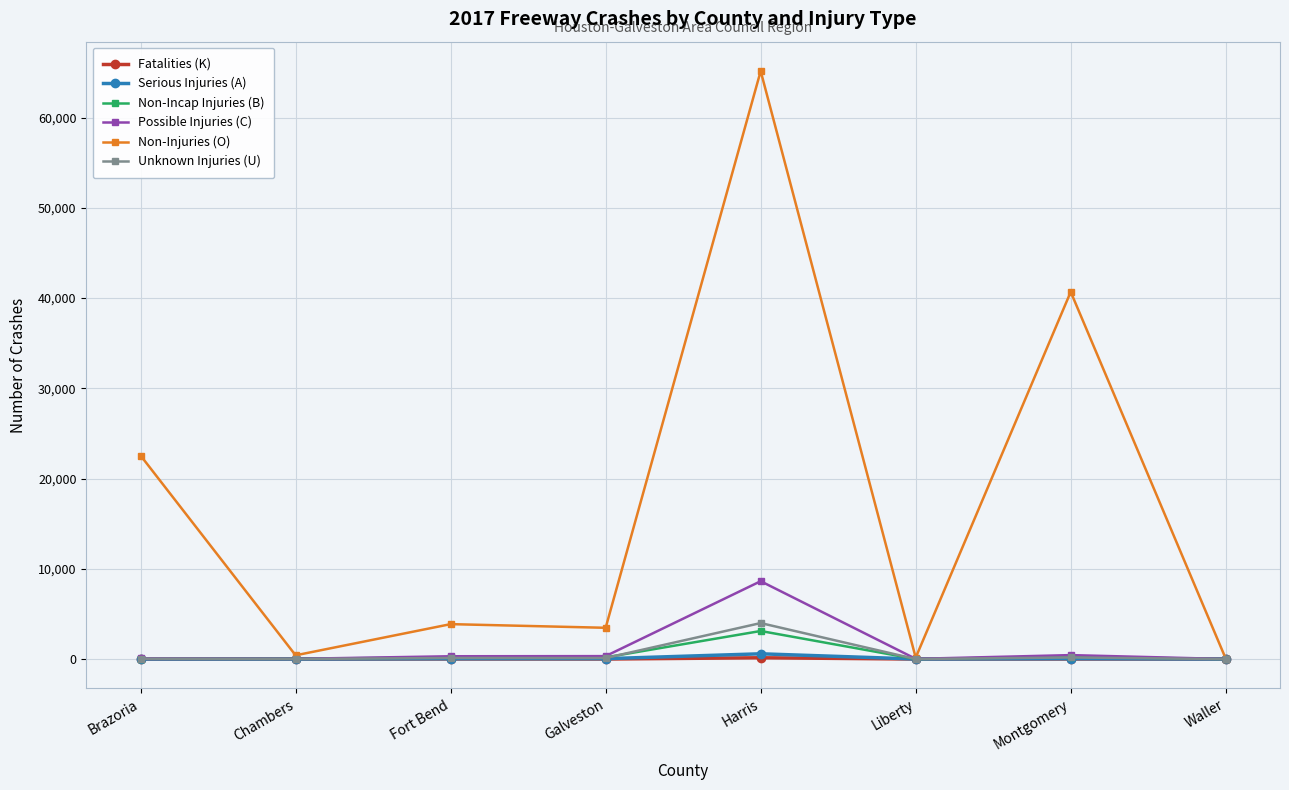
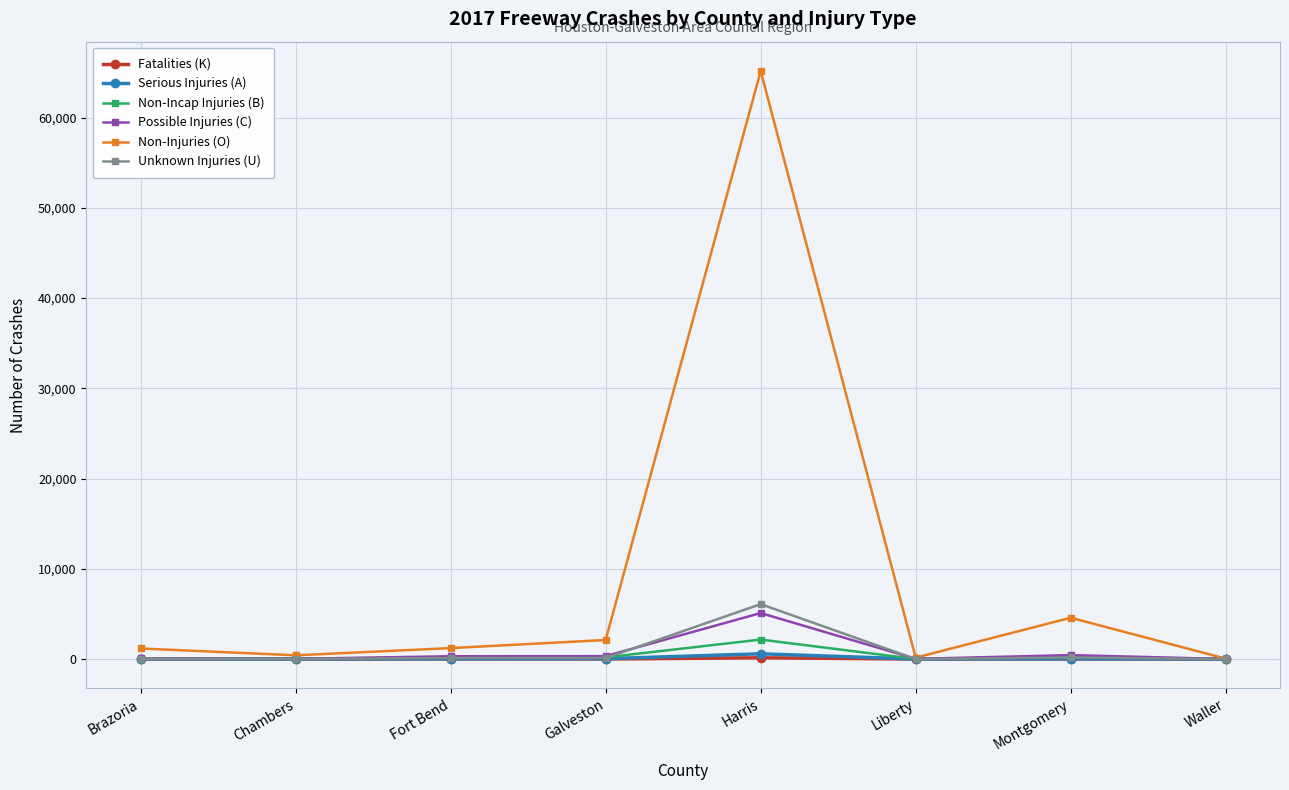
Non-Injuries (O), Brazoria: 23,000 -> 1,000
Non-Injuries (O), Fort Bend: 4,000 -> 1,000
Non-Injuries (O), Galveston: 3,000 -> 2,000
Non-Incap Injuries (B), Harris: 3,000 -> 2,000
Possible Injuries (C), Harris: 9,000 -> 5,000
Unknown Injuries (U), Harris: 4,000 -> 6,000
Non-Injuries (O), Montgomery: 41,000 -> 5,000
